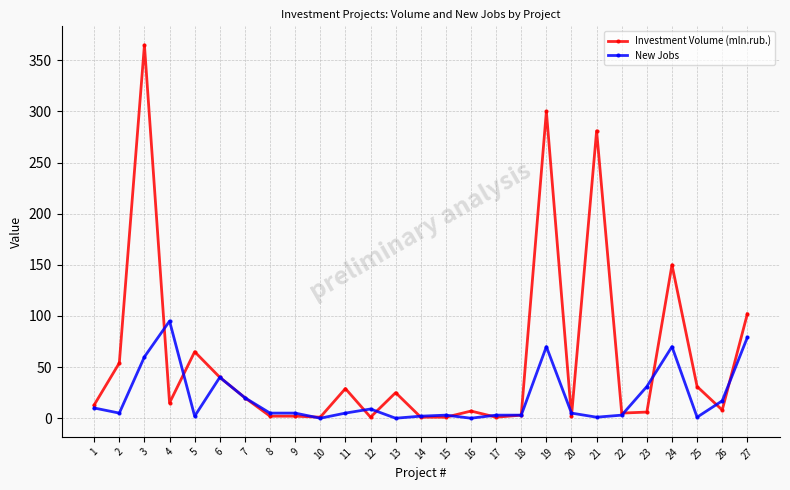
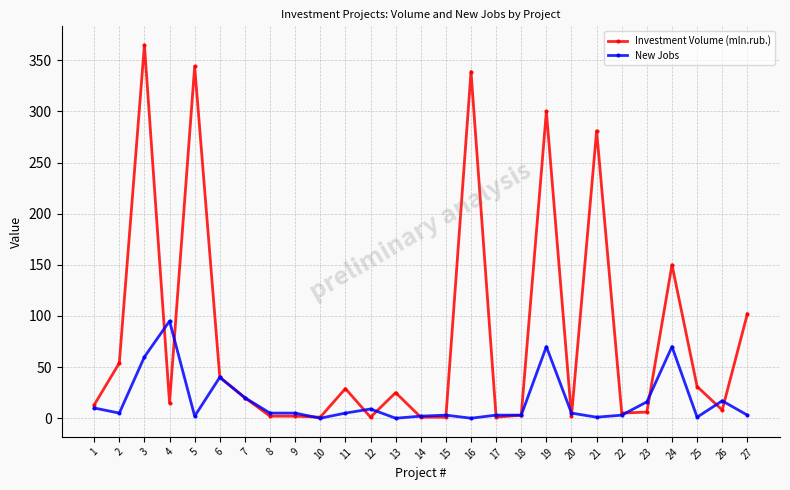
Investment Volume (mln.rub.), 5: 65 -> 344
Investment Volume (mln.rub.), 16: 7 -> 339
New Jobs, 23: 31 -> 16
New Jobs, 27: 79 -> 3
